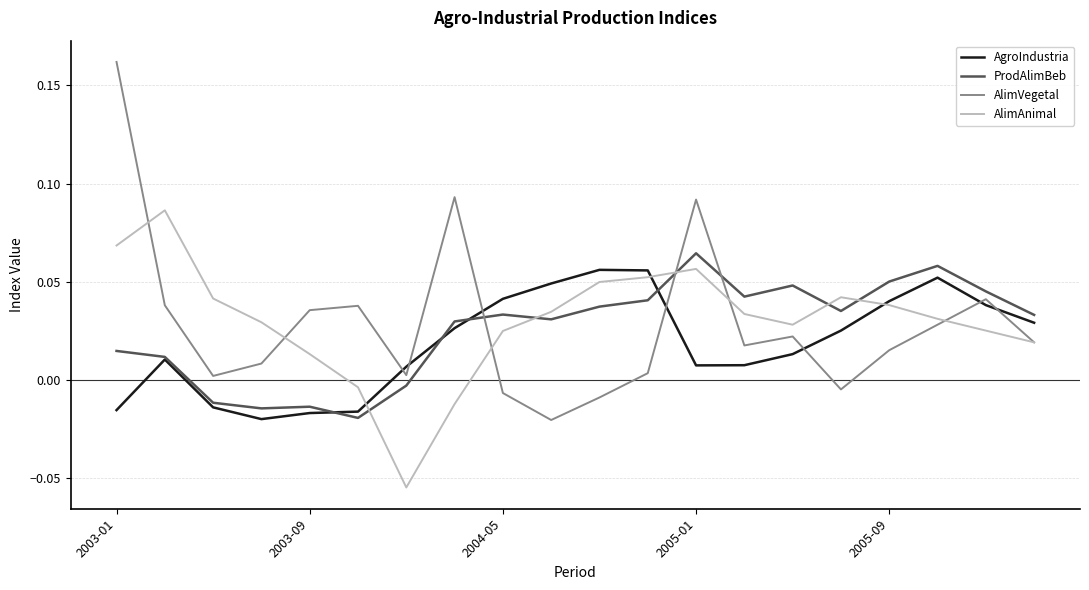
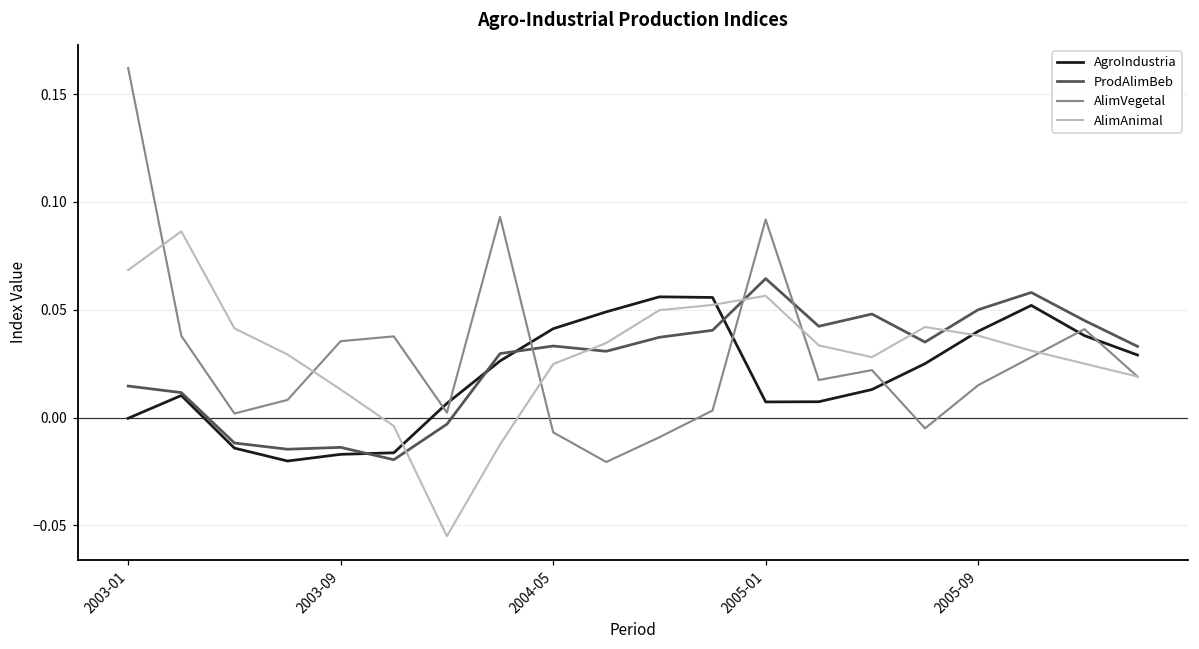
AgroIndustria, 2003-01: -0.016 -> 0.000
